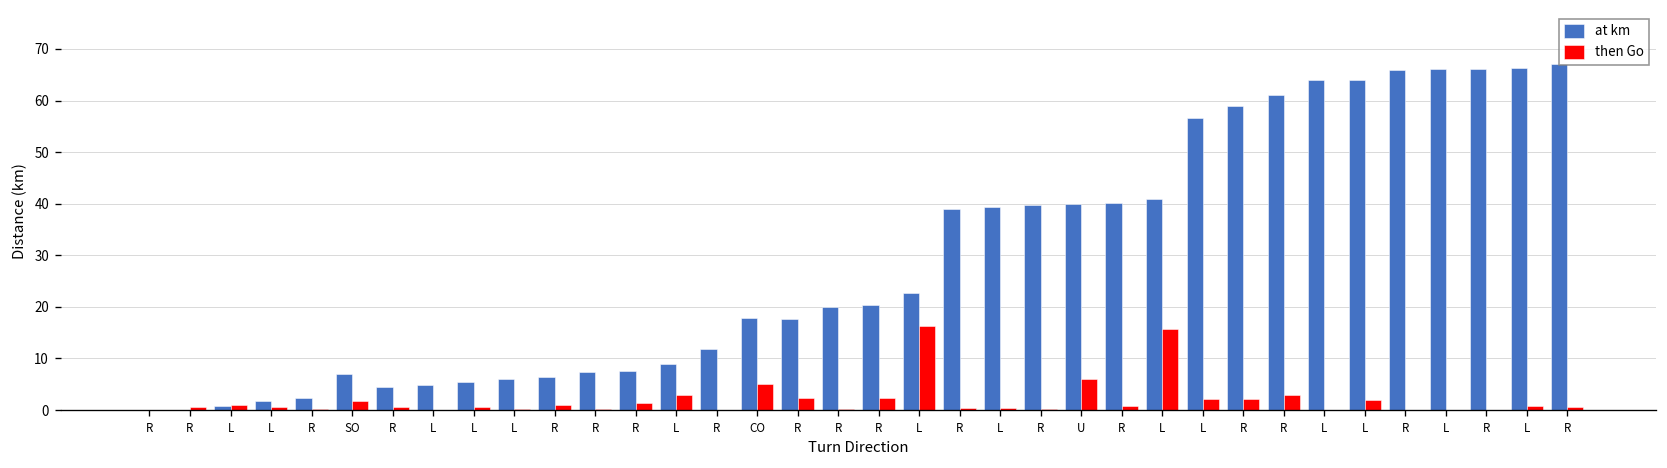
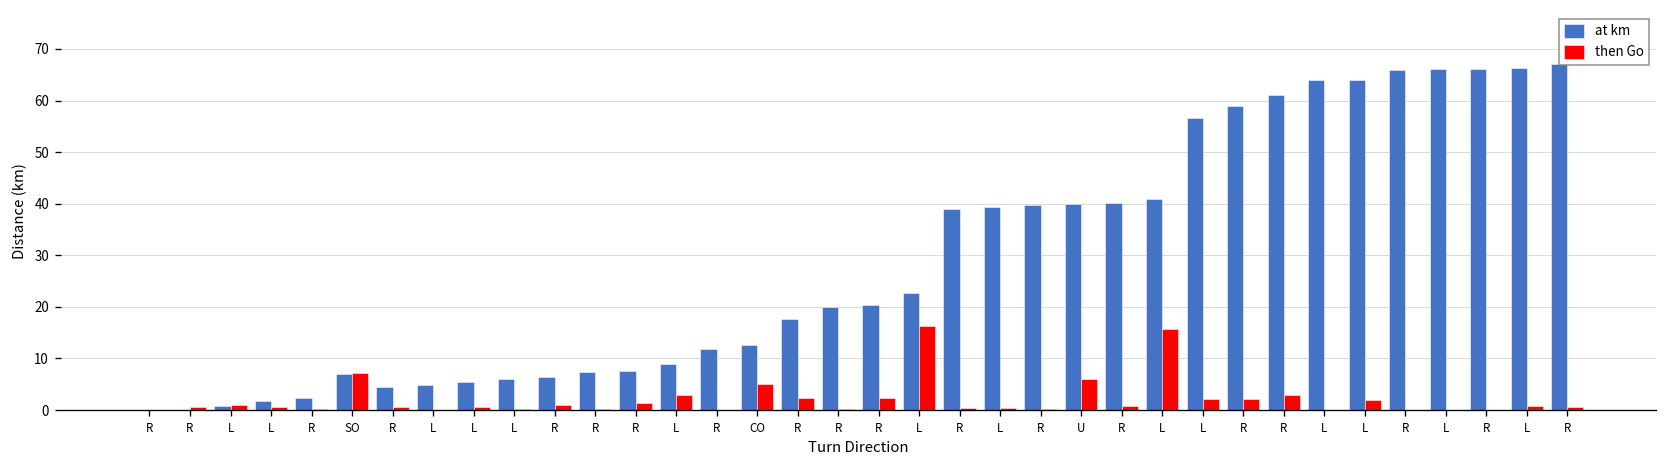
then Go, SO: 2 -> 7
at km, CO: 18 -> 13
